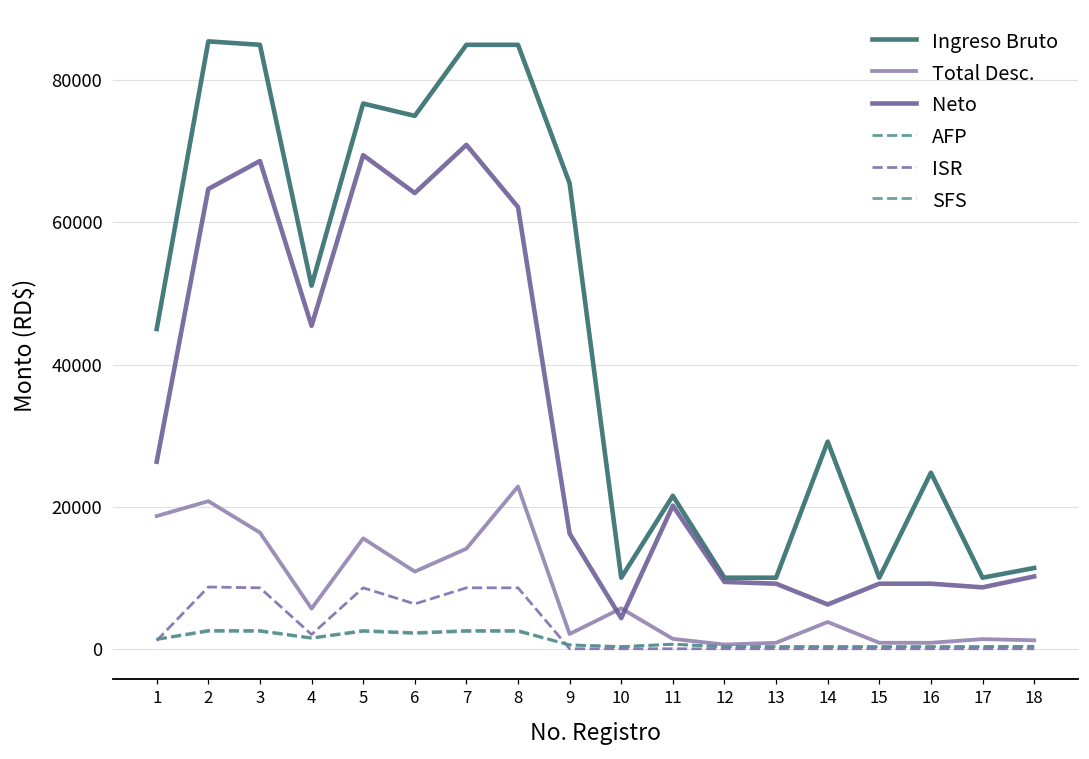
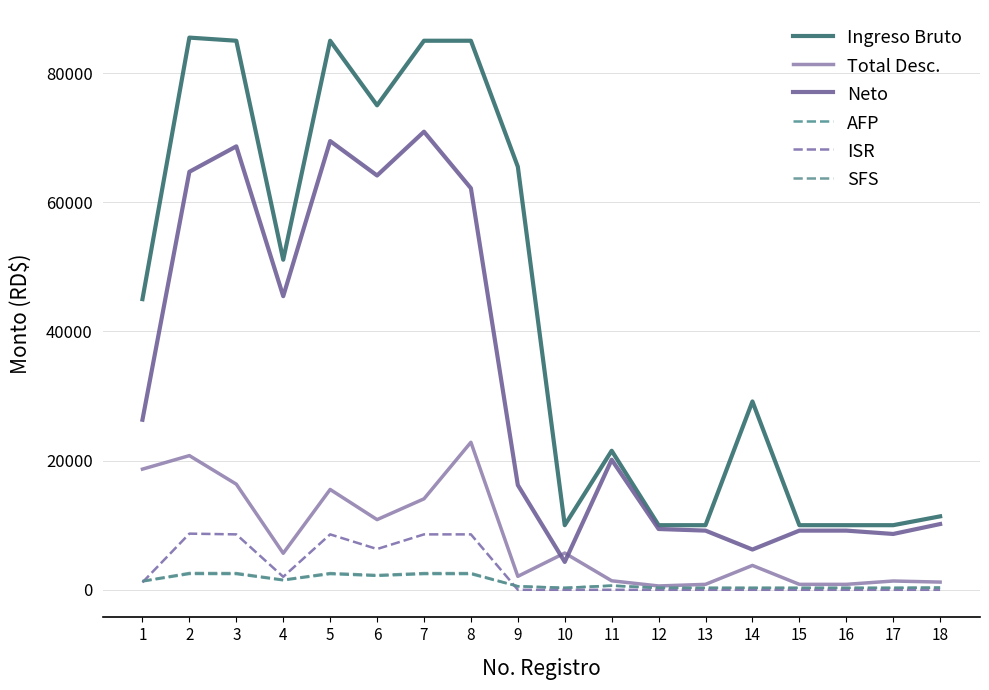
Ingreso Bruto, 5: 77000 -> 85000
Ingreso Bruto, 16: 25000 -> 10000
